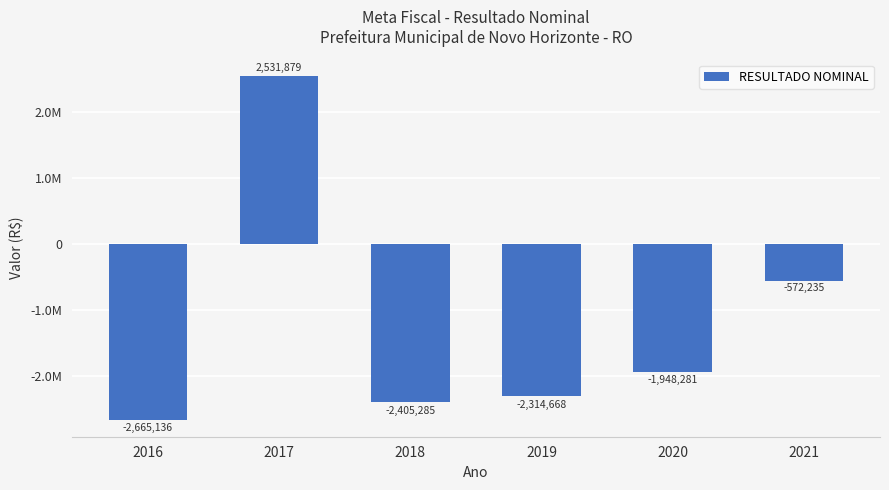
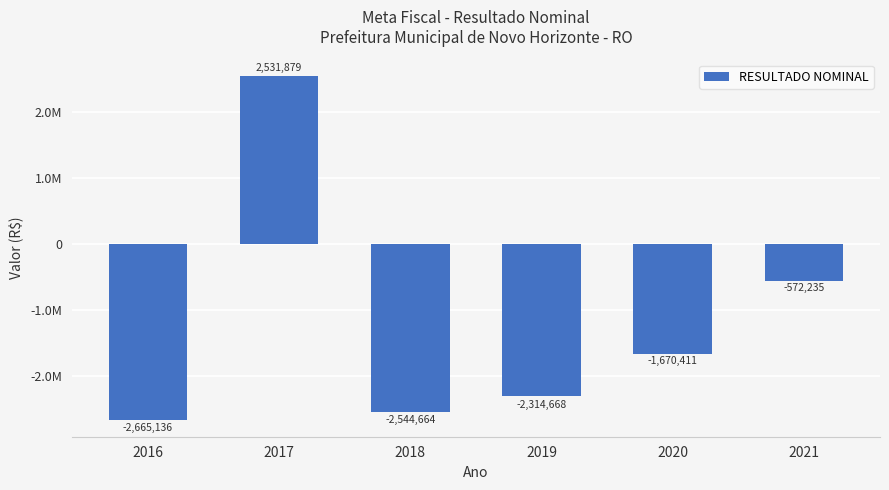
2018: -2,405,285 -> -2,544,664
2020: -1,948,281 -> -1,670,411
